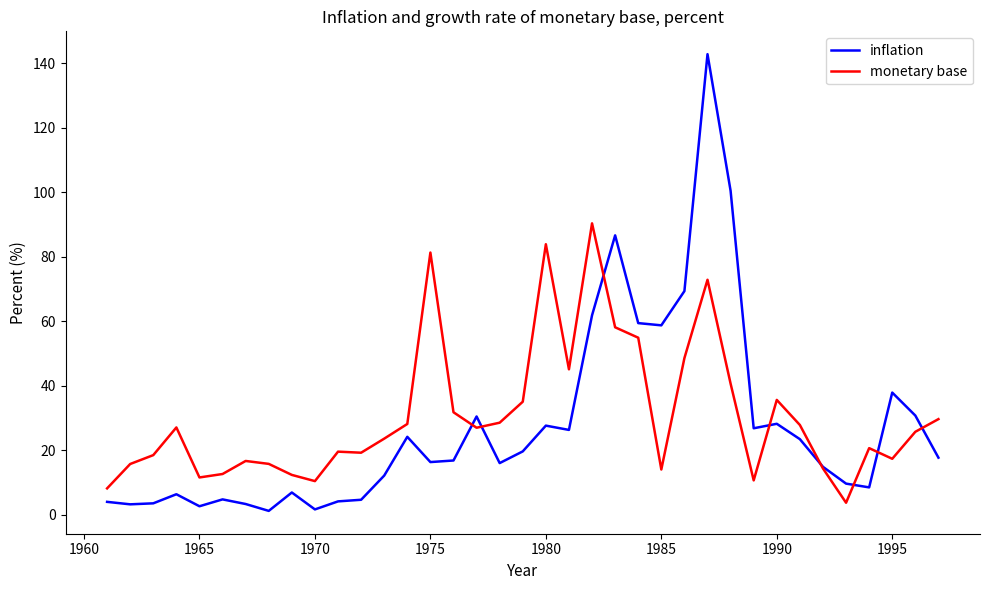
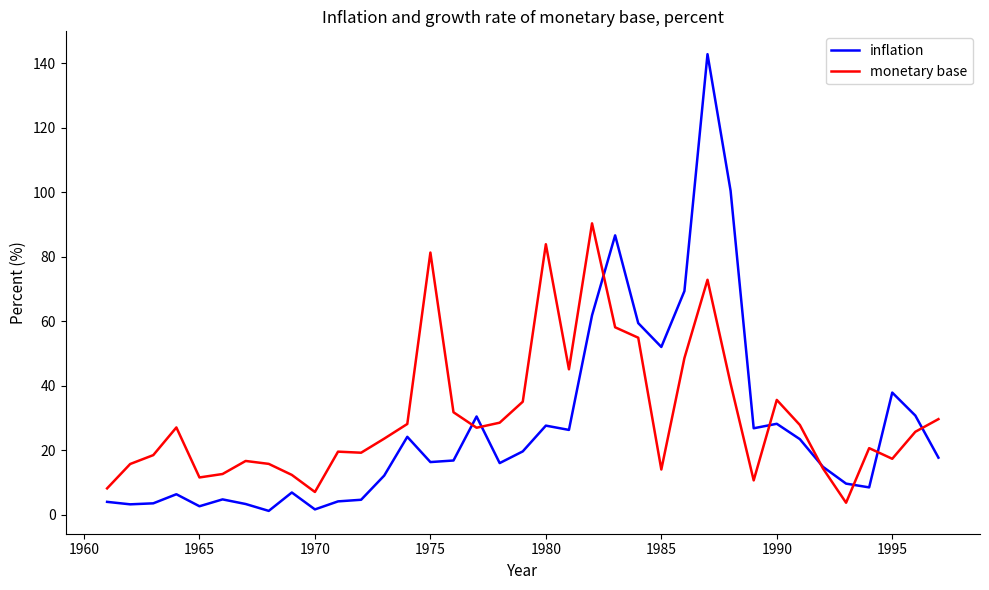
monetary base, 1970: 10 -> 7
inflation, 1985: 59 -> 52
